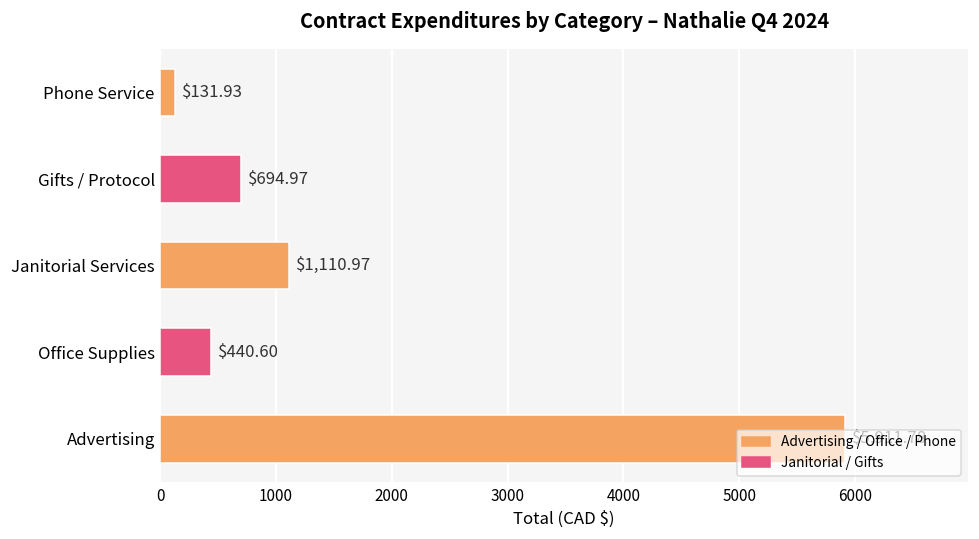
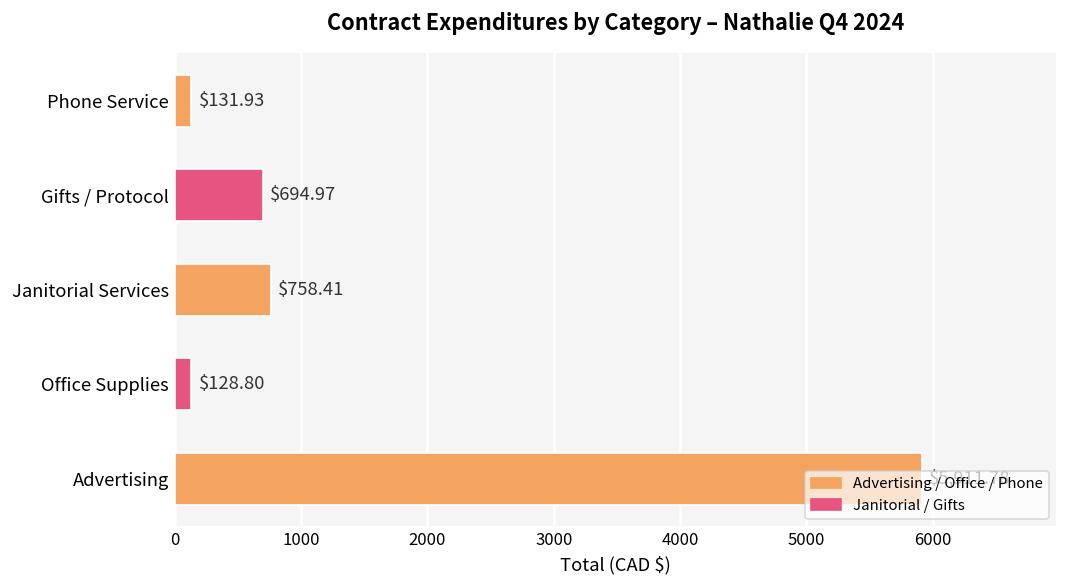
Janitorial Services: $1,110.97 -> $758.41
Office Supplies: $440.60 -> $128.80
